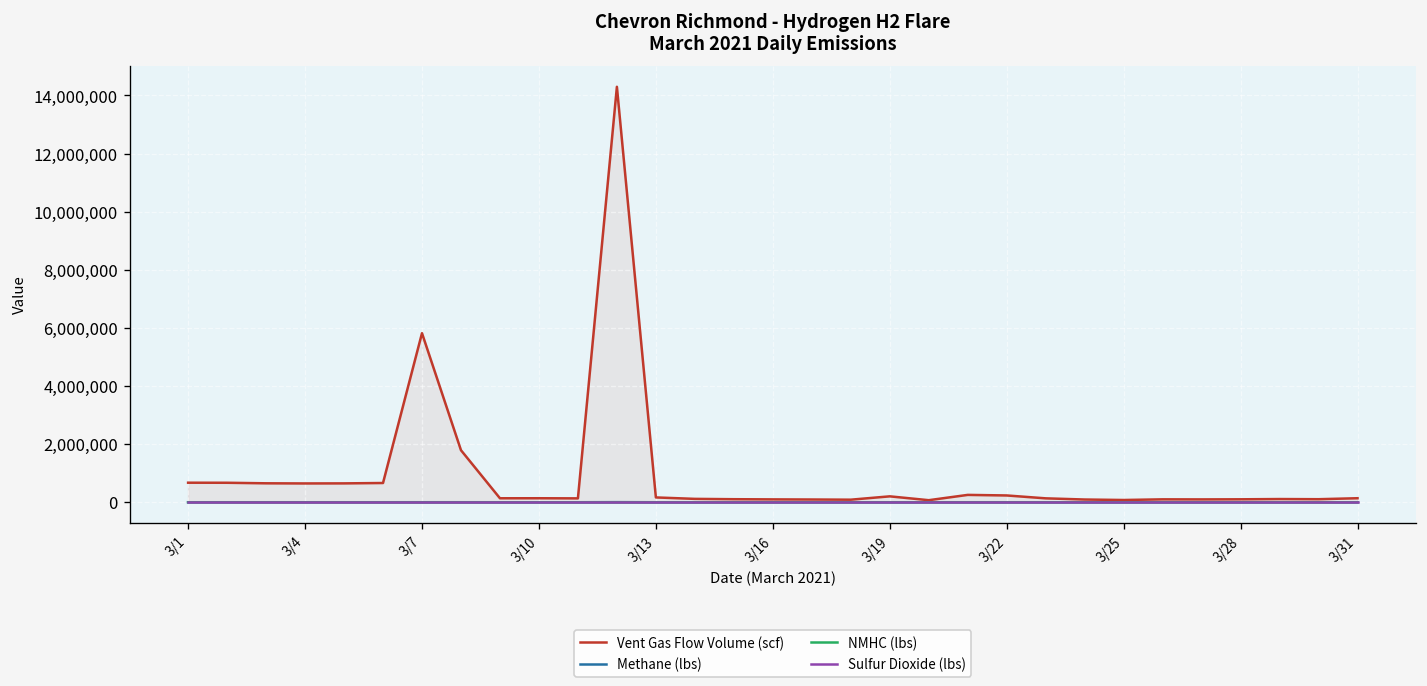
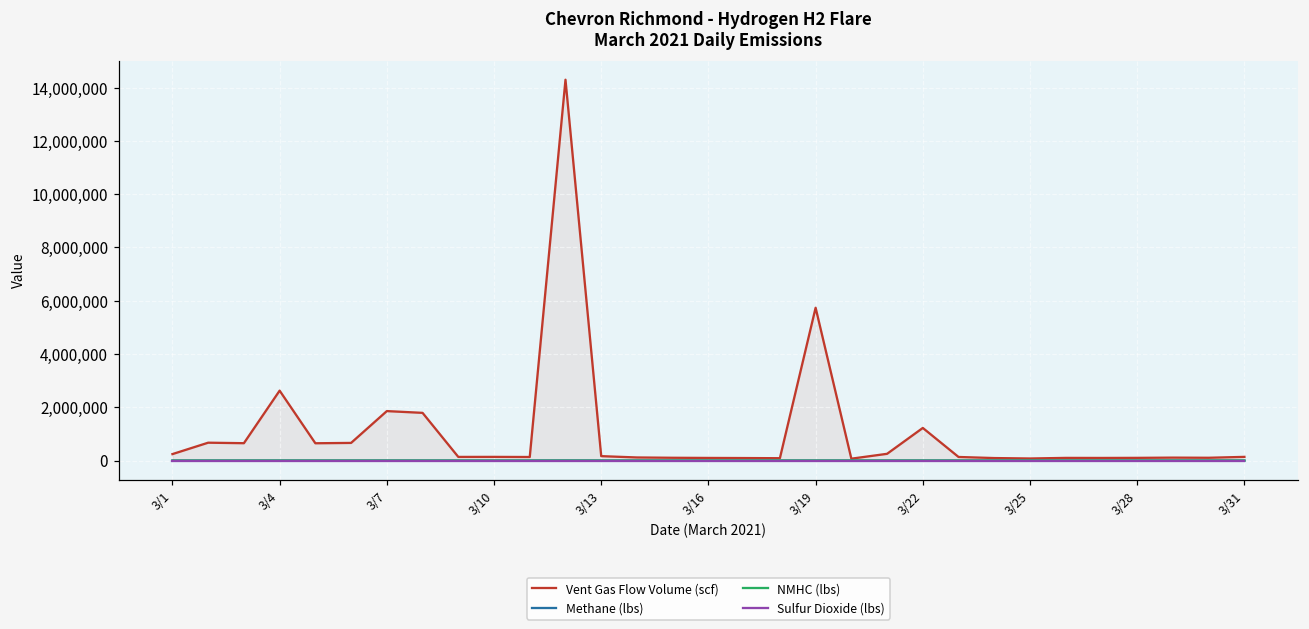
Vent Gas Flow Volume (scf), 3/1: 700,000 -> 200,000
Vent Gas Flow Volume (scf), 3/4: 600,000 -> 2,600,000
Vent Gas Flow Volume (scf), 3/7: 5,800,000 -> 1,900,000
Vent Gas Flow Volume (scf), 3/19: 200,000 -> 5,700,000
Vent Gas Flow Volume (scf), 3/22: 200,000 -> 1,200,000
